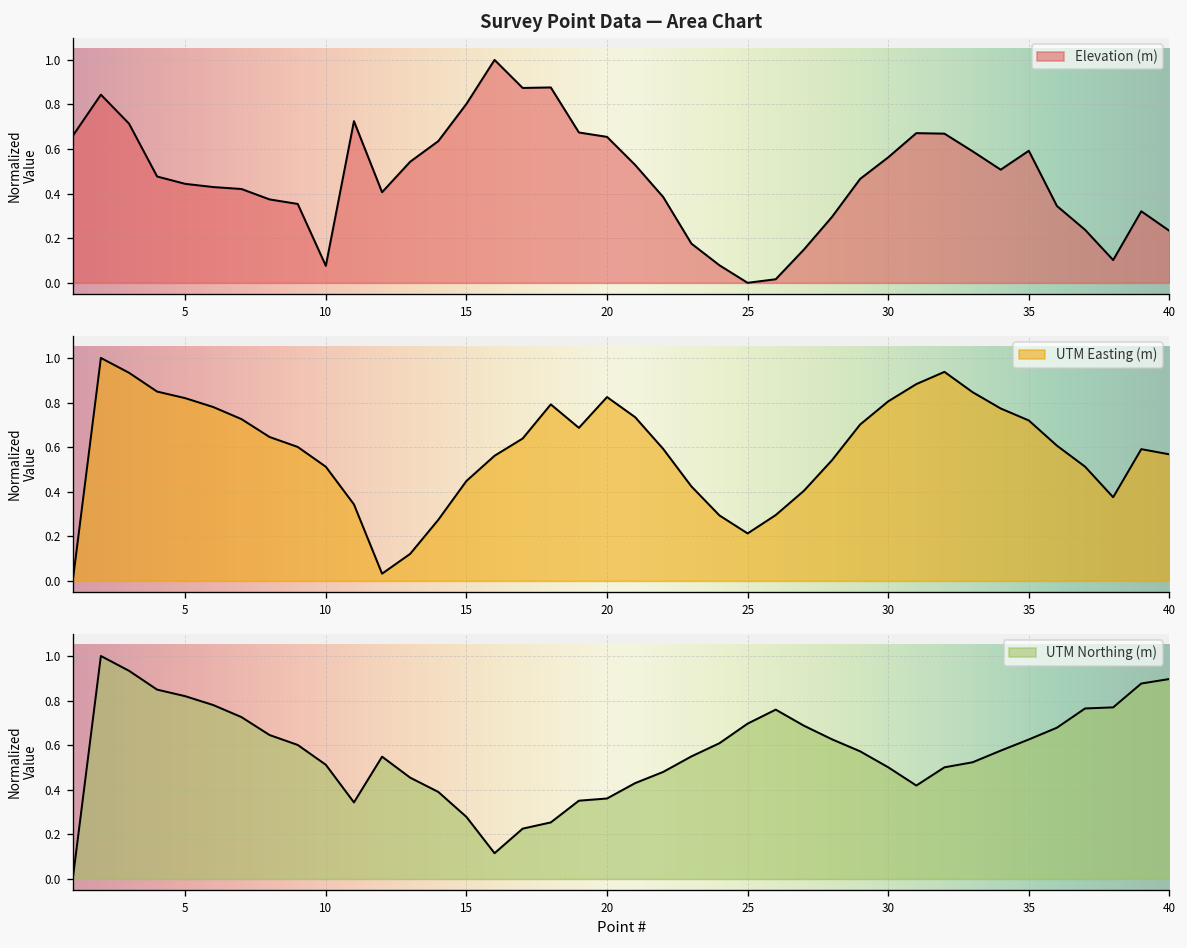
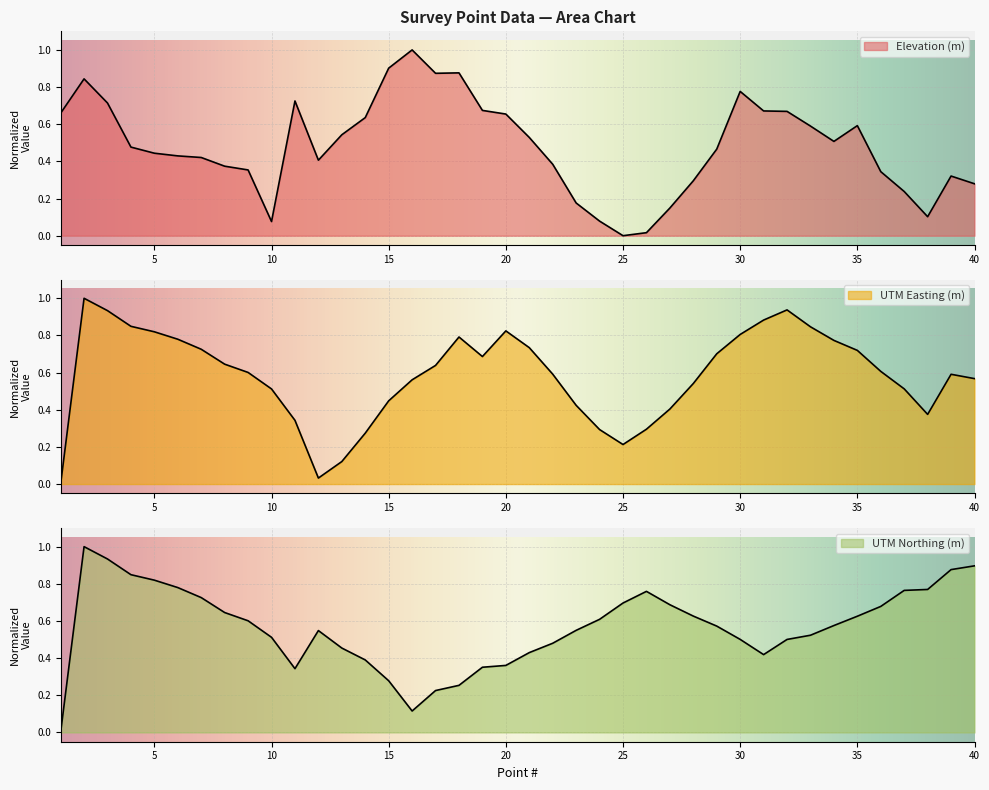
Survey Point Data — Area Chart, 15: 0.80 -> 0.90
Survey Point Data — Area Chart, 30: 0.56 -> 0.78
Survey Point Data — Area Chart, 40: 0.23 -> 0.28
